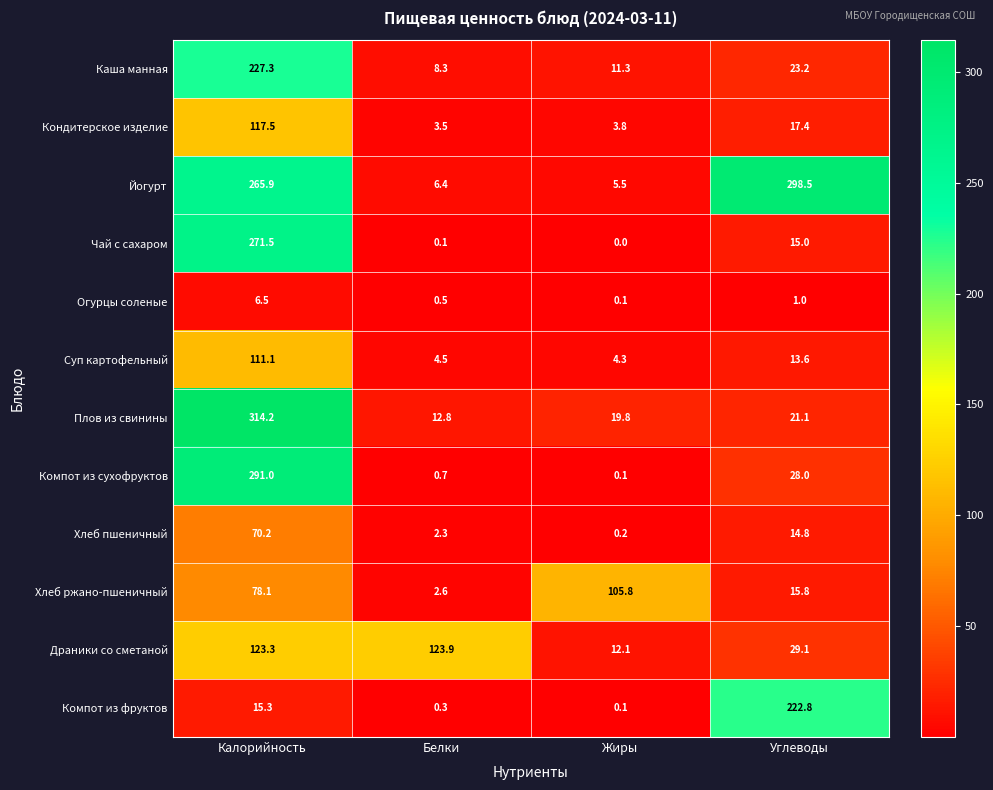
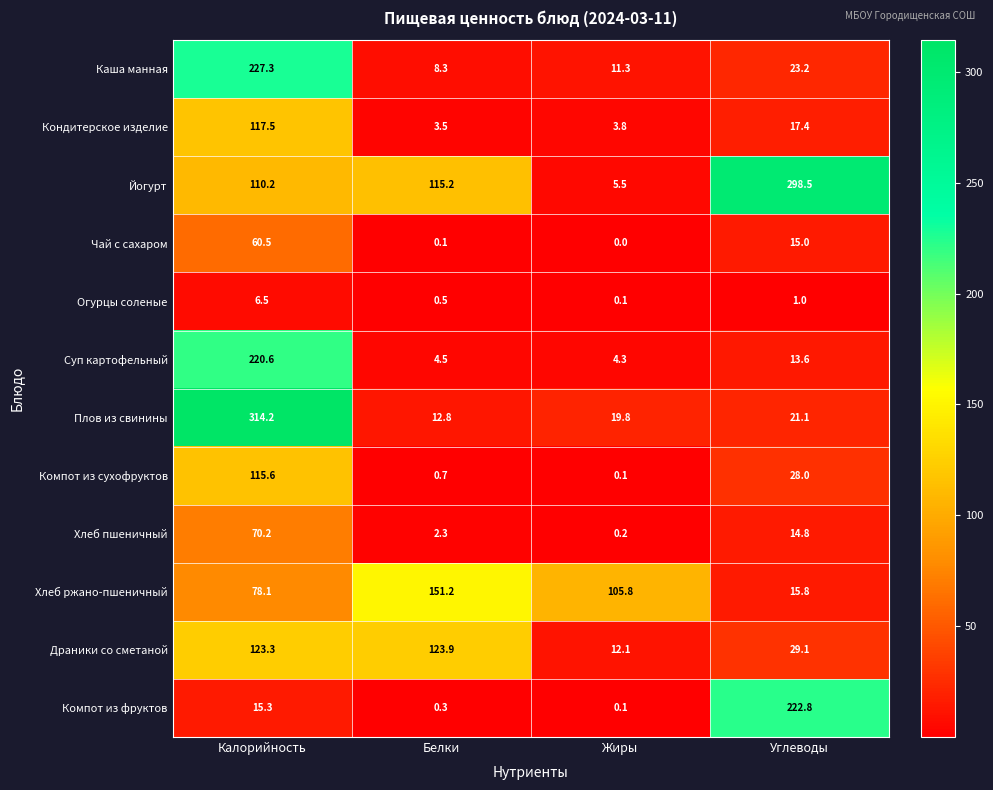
Йогурт, Калорийность: 265.9 -> 110.2
Йогурт, Белки: 6.4 -> 115.2
Чай с сахаром, Калорийность: 271.5 -> 60.5
Суп картофельный, Калорийность: 111.1 -> 220.6
Компот из сухофруктов, Калорийность: 291.0 -> 115.6
Хлеб ржано-пшеничный, Белки: 2.6 -> 151.2
